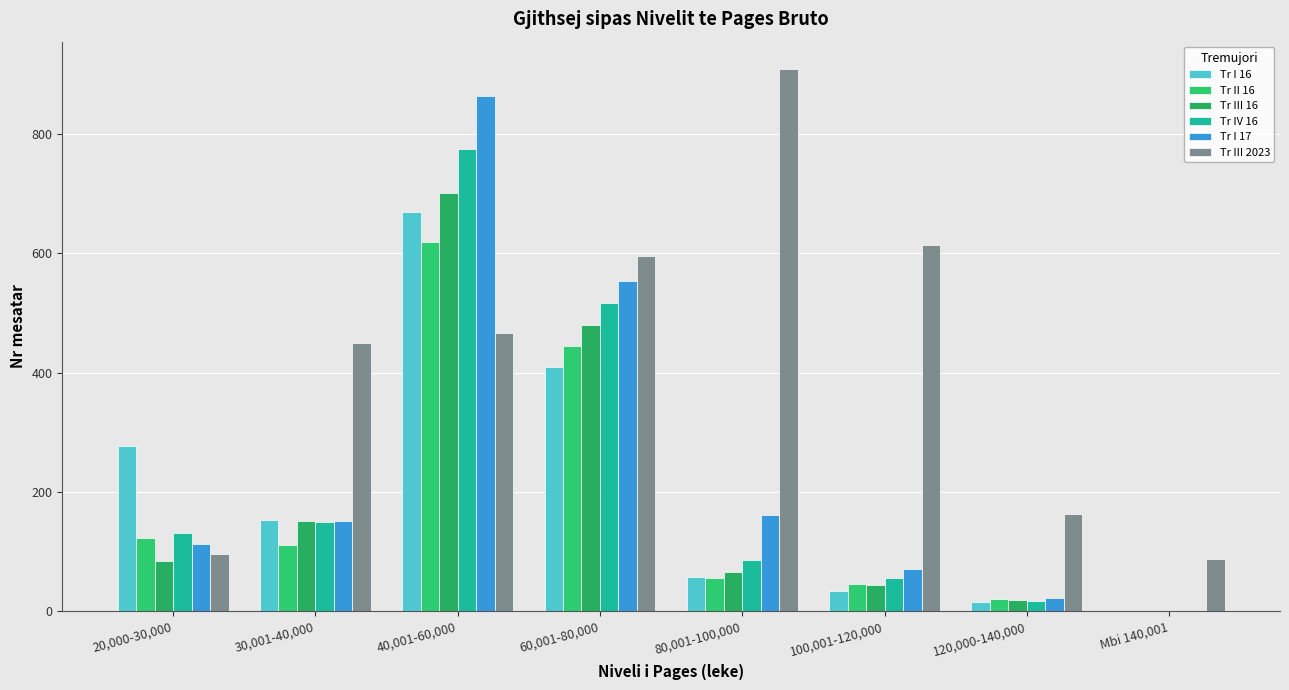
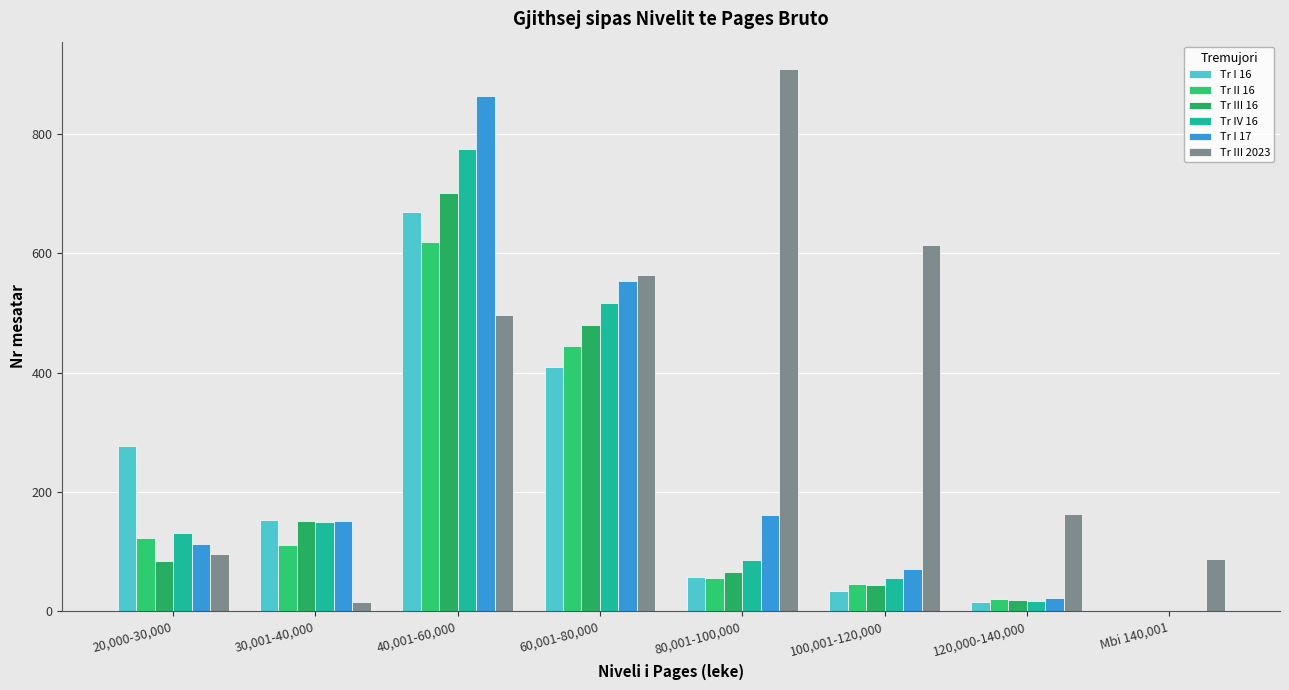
Tr III 2023, 30,001-40,000: 450 -> 20
Tr III 2023, 40,001-60,000: 470 -> 500
Tr III 2023, 60,001-80,000: 600 -> 560
